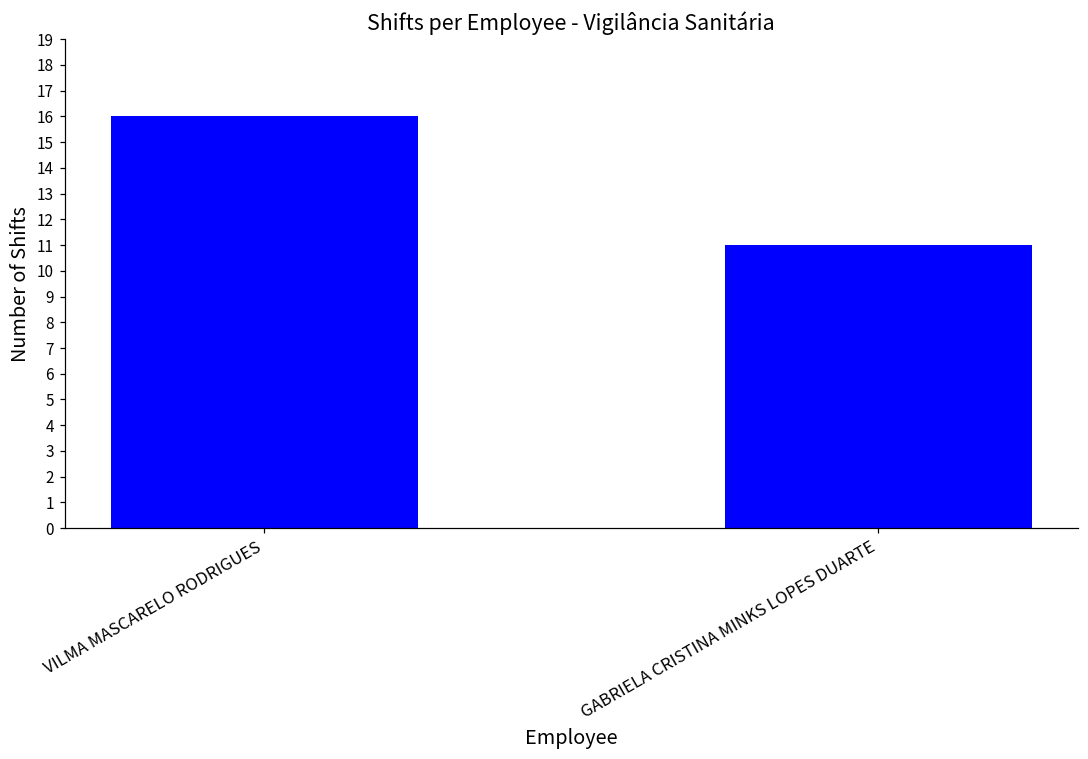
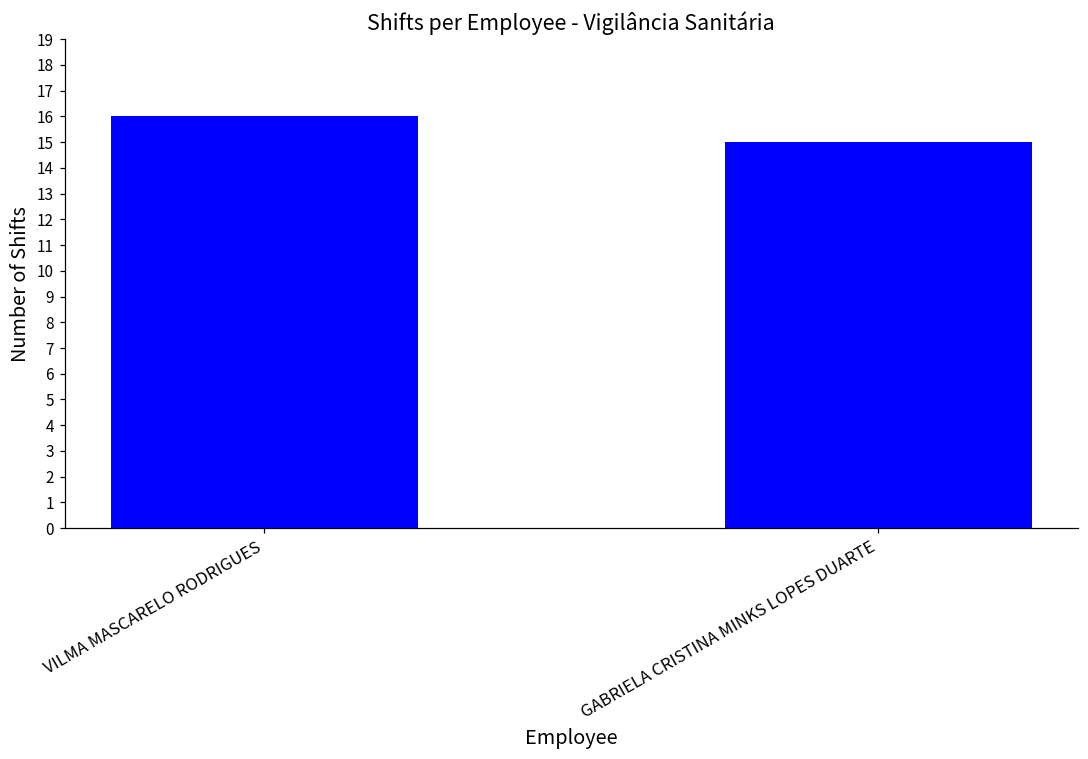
GABRIELA CRISTINA MINKS LOPES DUARTE: 11 -> 15
